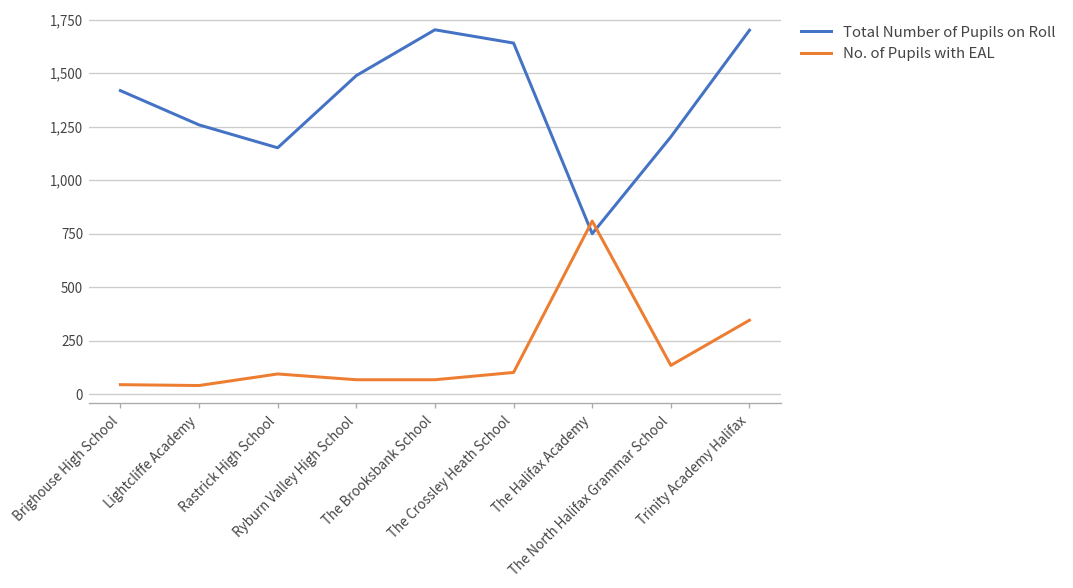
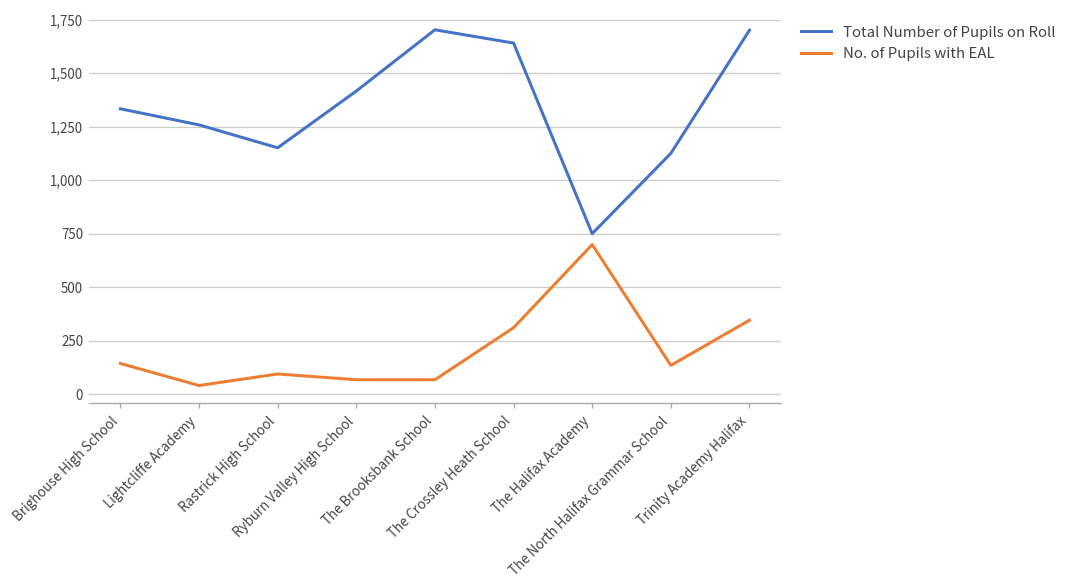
Total Number of Pupils on Roll, Brighouse High School: 1,420 -> 1,330
No. of Pupils with EAL, Brighouse High School: 50 -> 140
Total Number of Pupils on Roll, Ryburn Valley High School: 1,490 -> 1,420
No. of Pupils with EAL, The Crossley Heath School: 100 -> 310
No. of Pupils with EAL, The Halifax Academy: 810 -> 700
Total Number of Pupils on Roll, The North Halifax Grammar School: 1,200 -> 1,130
